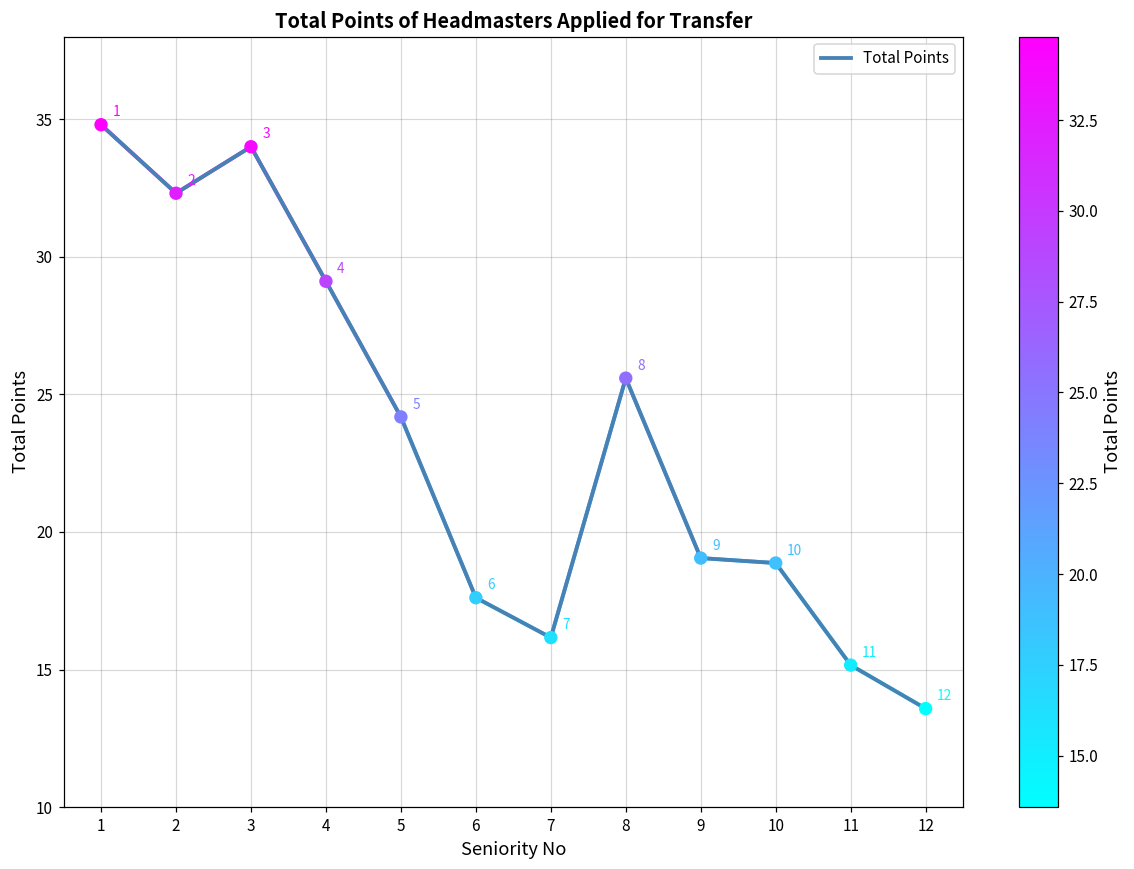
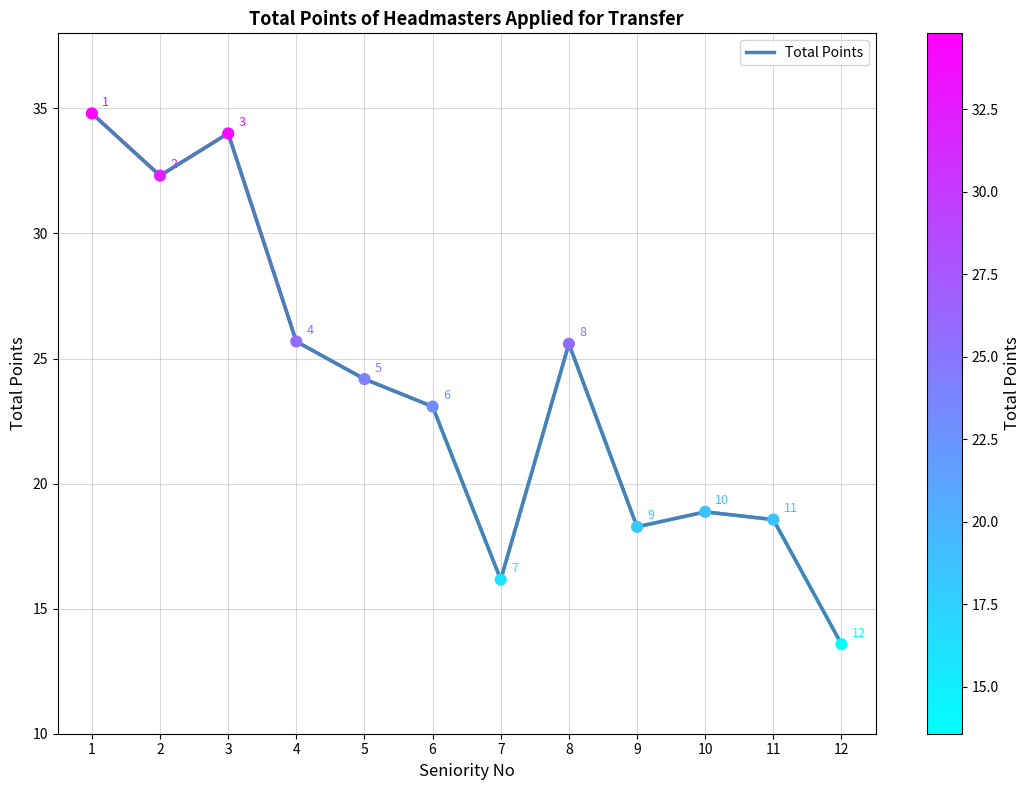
Total Points, 4: 29.1 -> 25.7
Total Points, 6: 17.6 -> 23.1
Total Points, 9: 19.1 -> 18.3
Total Points, 11: 15.2 -> 18.6
